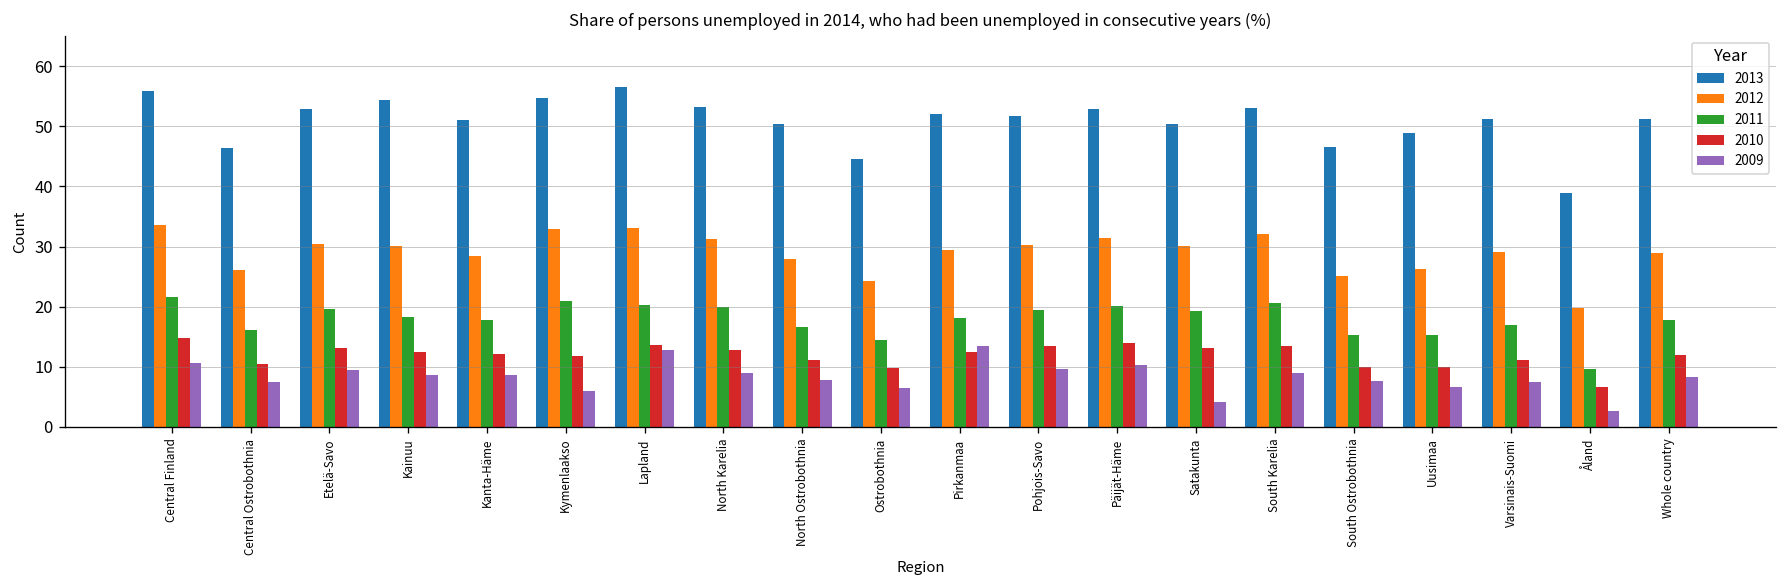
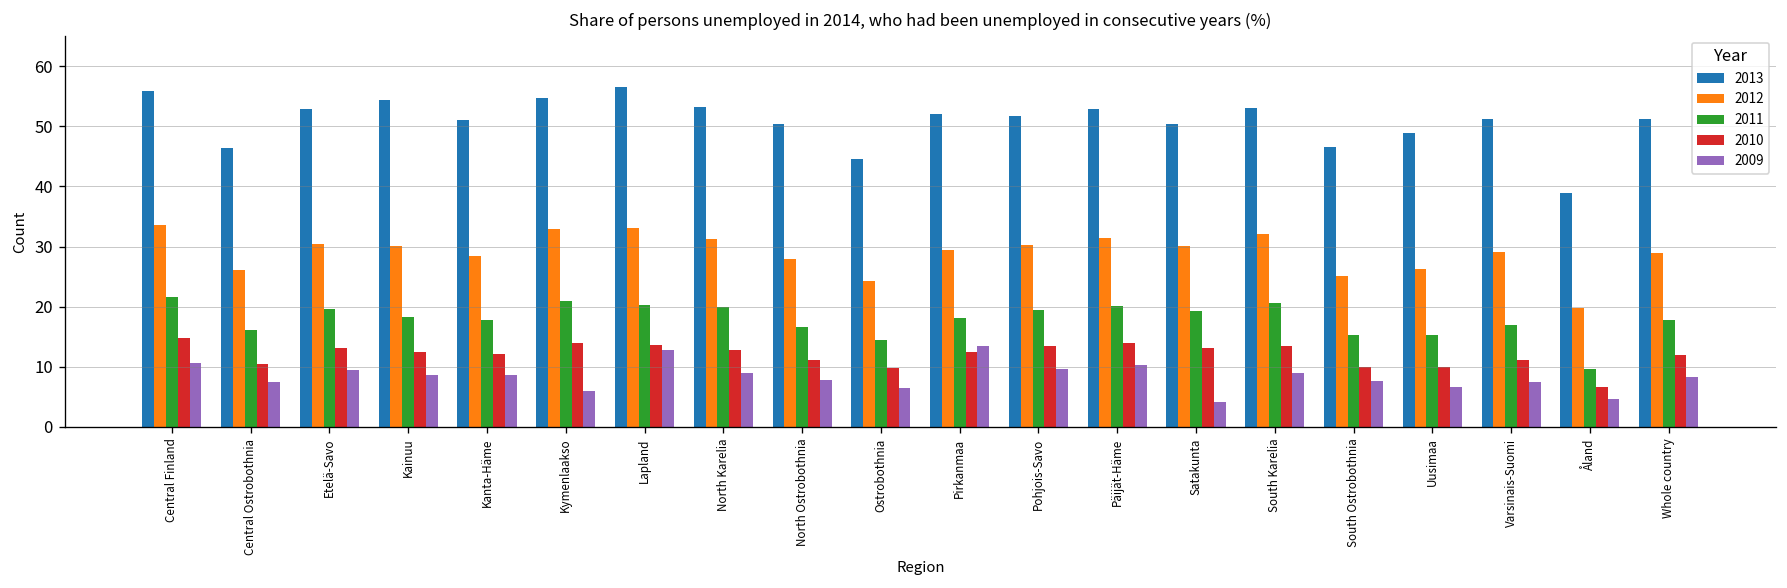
2010, Kymenlaakso: 12 -> 14
2009, Åland: 3 -> 5
